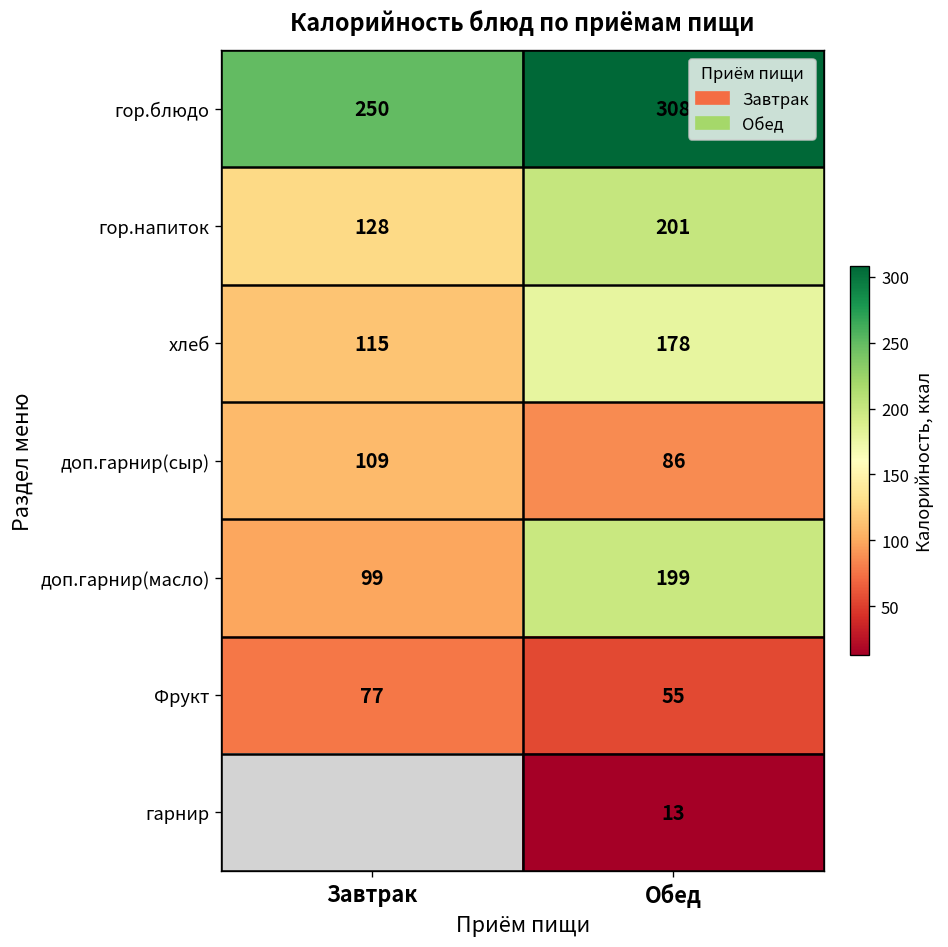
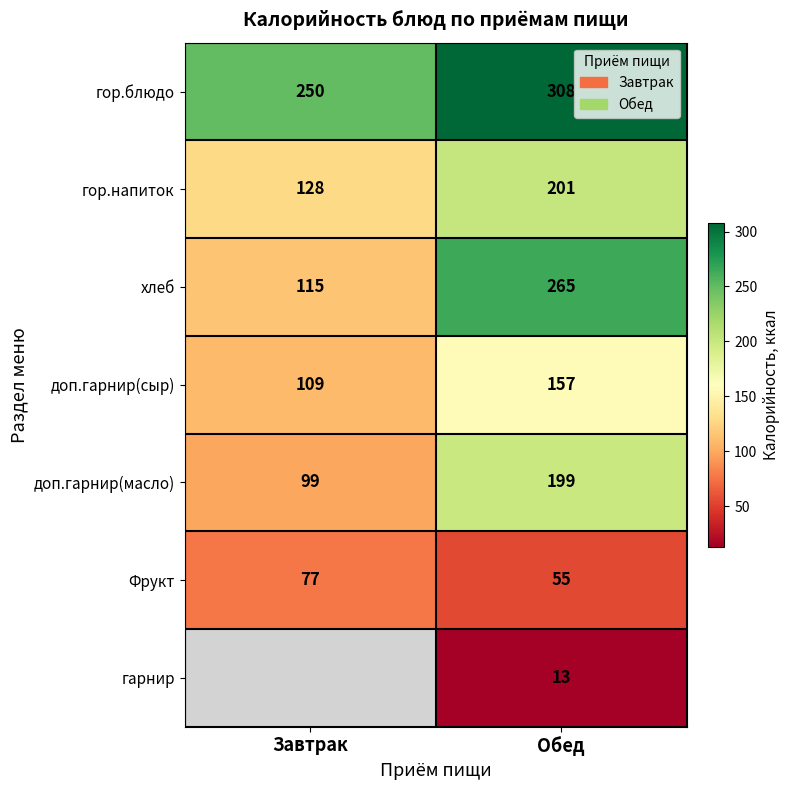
хлеб, Обед: 178 -> 265
доп.гарнир(сыр), Обед: 86 -> 157
